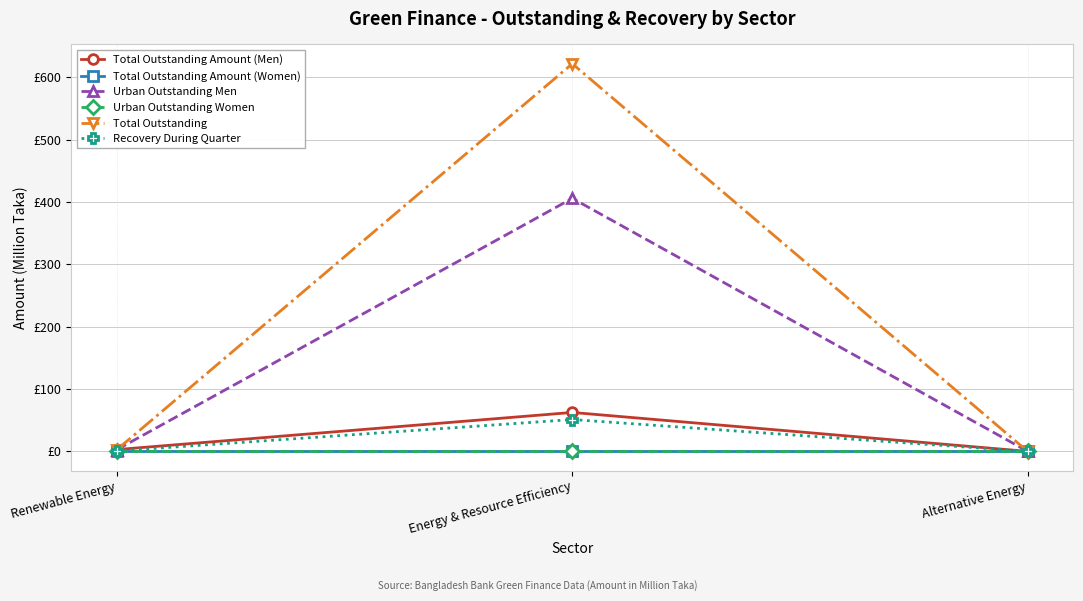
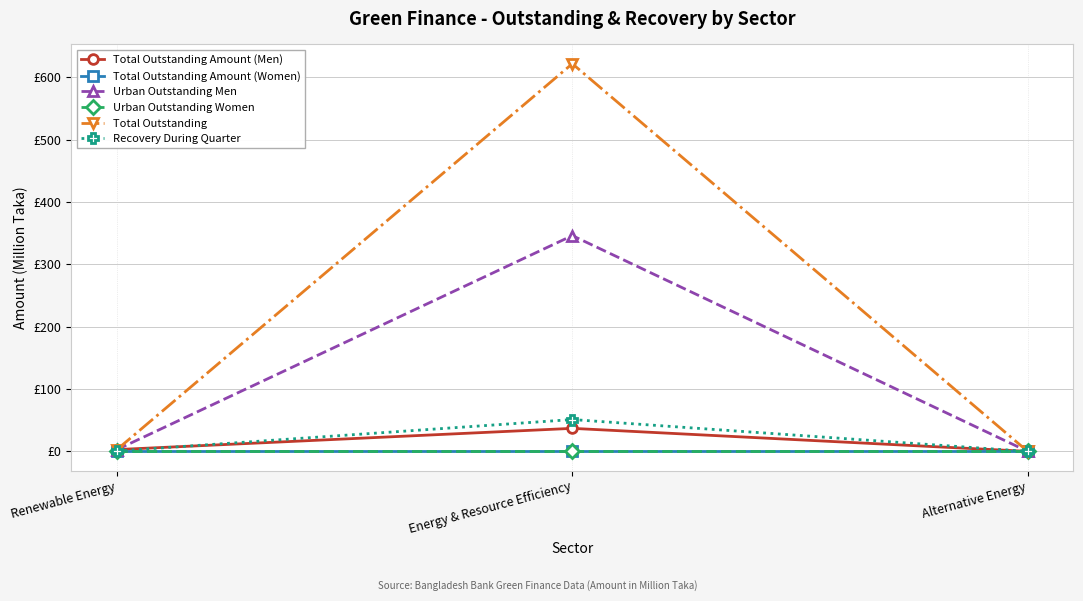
Total Outstanding Amount (Men), Energy & Resource Efficiency: £60 -> £40
Urban Outstanding Men, Energy & Resource Efficiency: £410 -> £350
